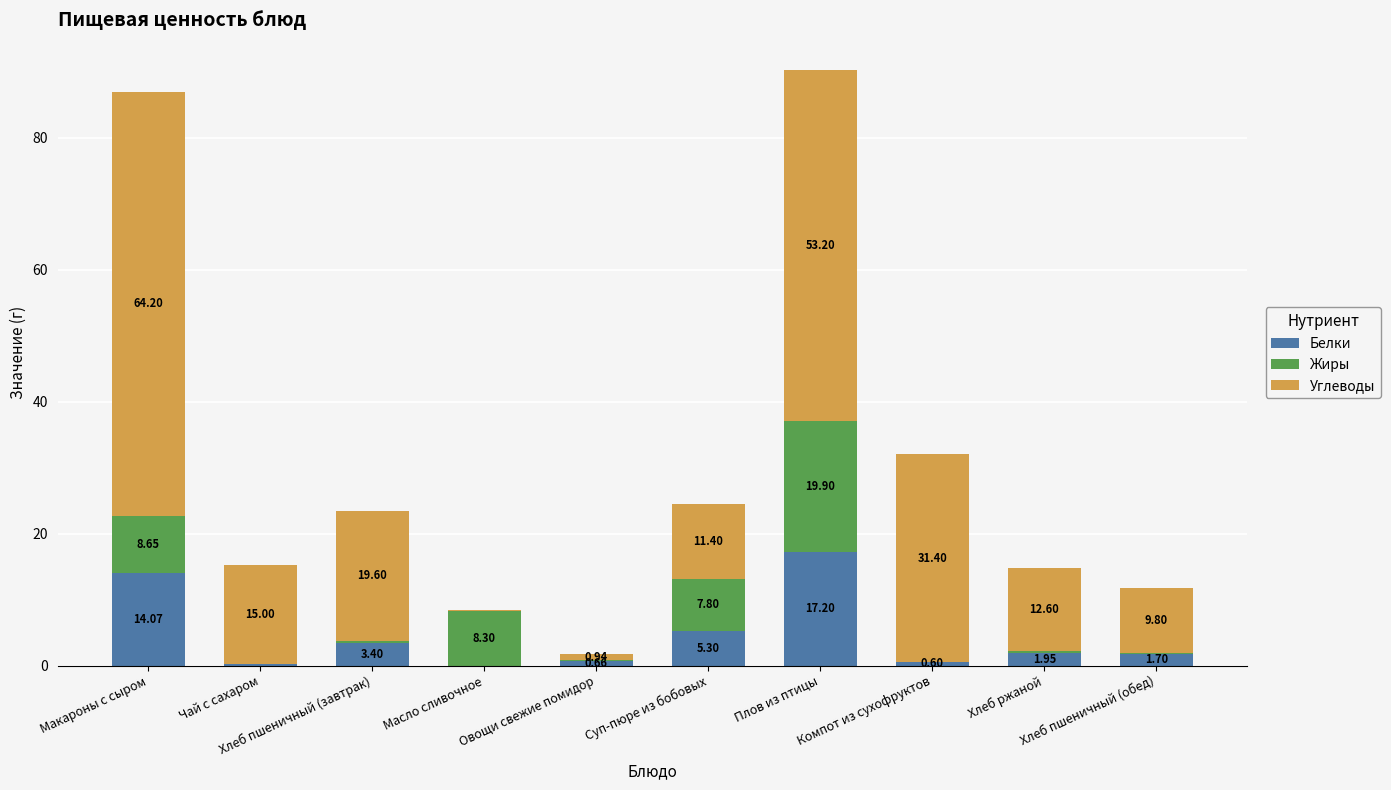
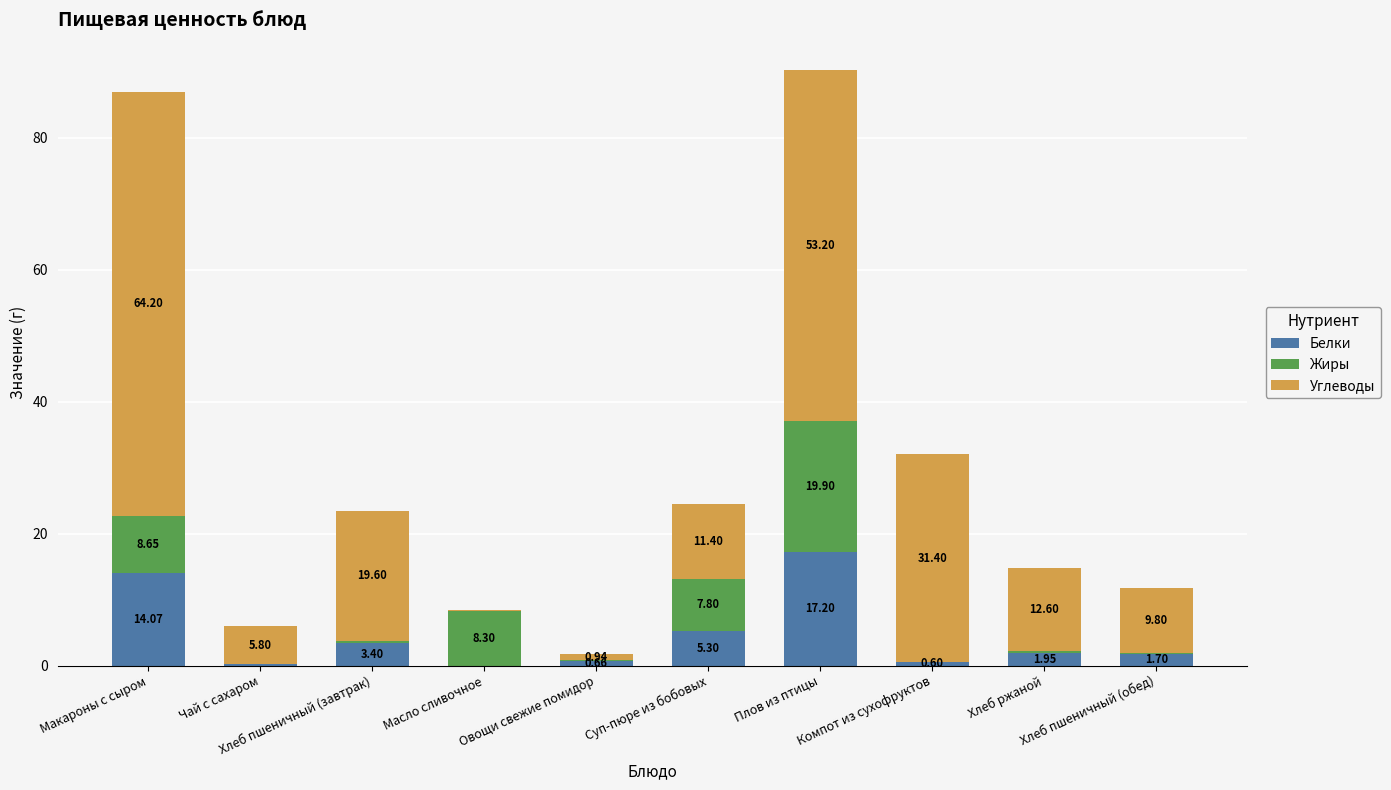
Углеводы, Чай с сахаром: 15.00 -> 5.80
